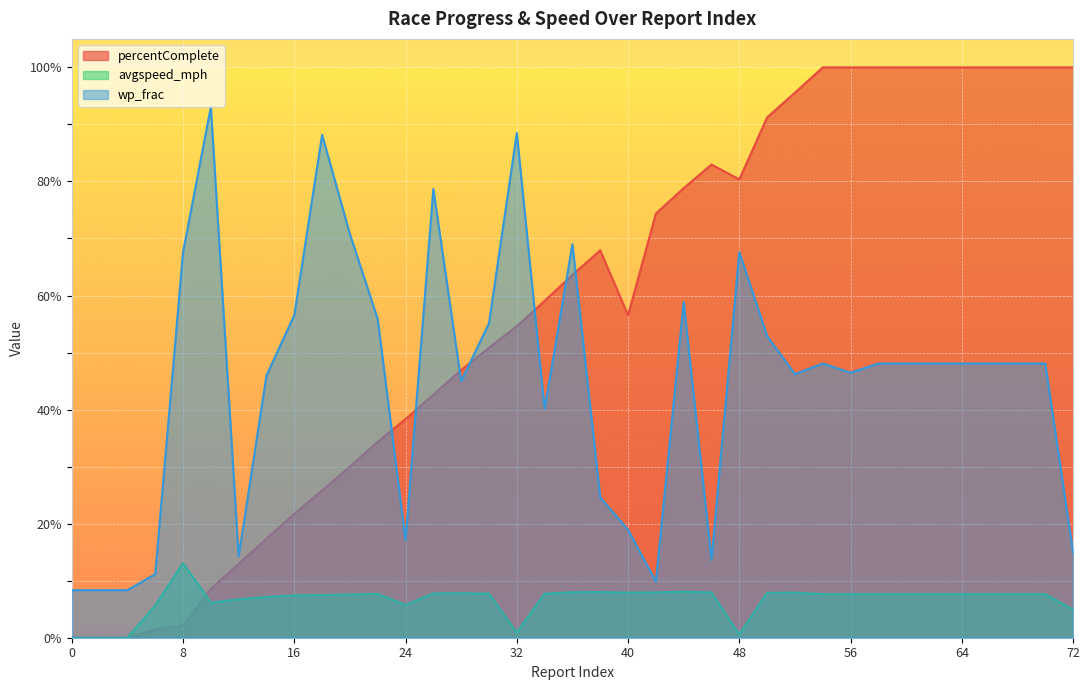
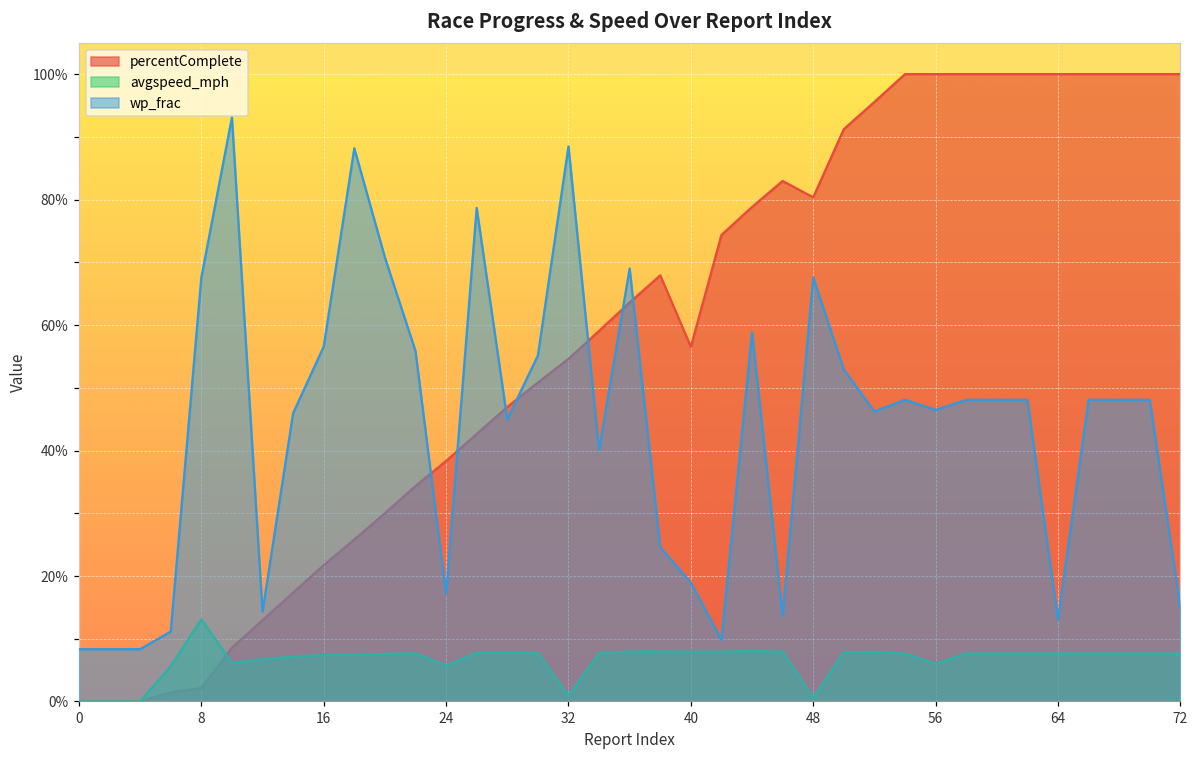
avgspeed_mph, 56: 8% -> 6%
wp_frac, 64: 48% -> 13%
avgspeed_mph, 72: 5% -> 8%
